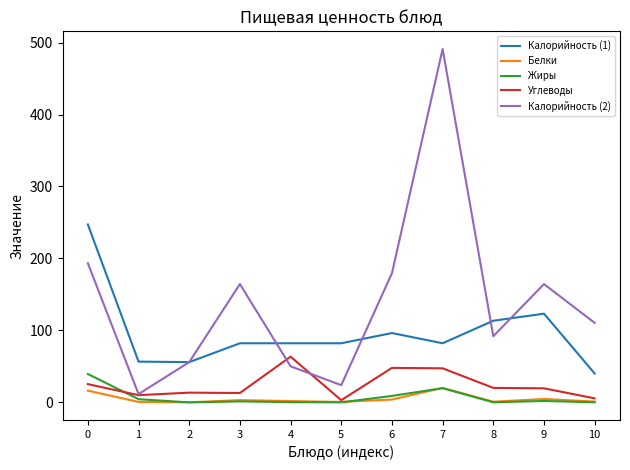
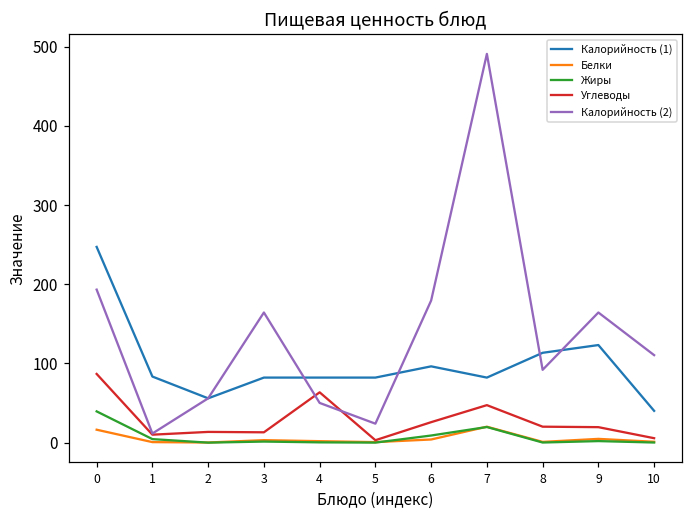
Углеводы, 0: 30 -> 90
Калорийность (1), 1: 60 -> 80
Углеводы, 6: 50 -> 30
